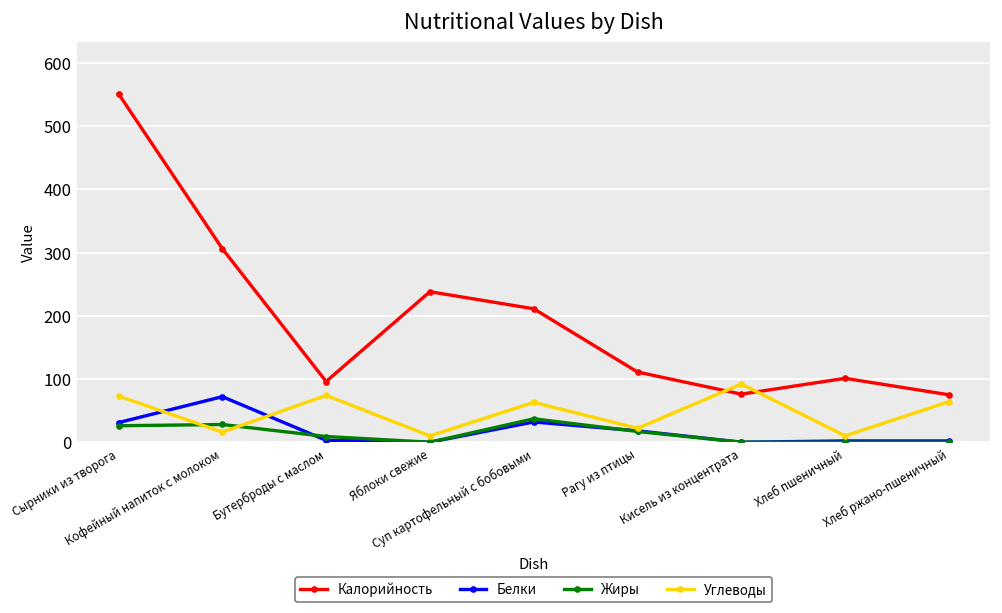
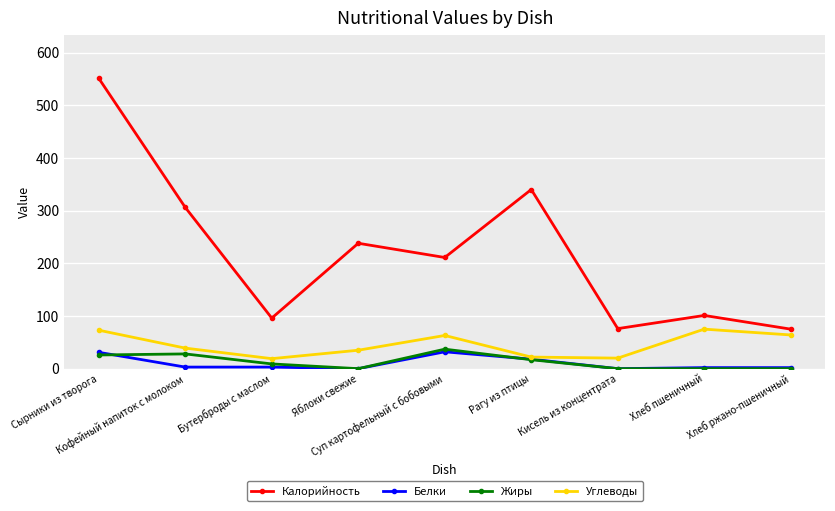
Белки, Кофейный напиток с молоком: 70 -> 0
Углеводы, Кофейный напиток с молоком: 20 -> 40
Углеводы, Бутерброды с маслом: 70 -> 20
Углеводы, Яблоки свежие: 10 -> 40
Калорийность, Рагу из птицы: 110 -> 340
Углеводы, Кисель из концентрата: 90 -> 20
Углеводы, Хлеб пшеничный: 10 -> 80
